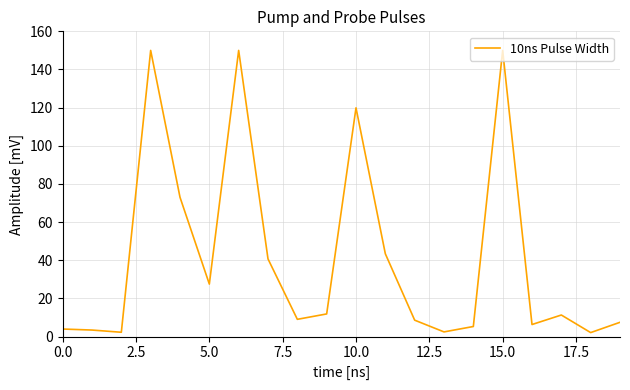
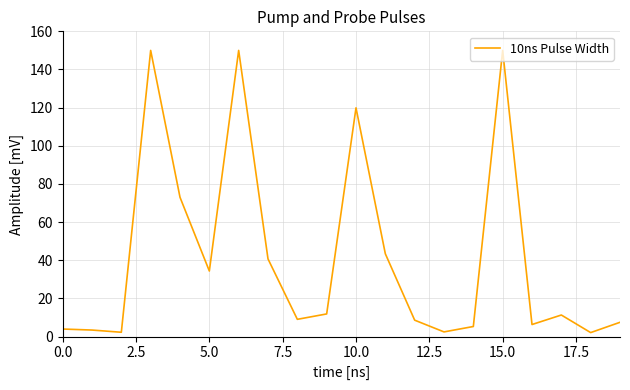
5.0: 28 -> 34
